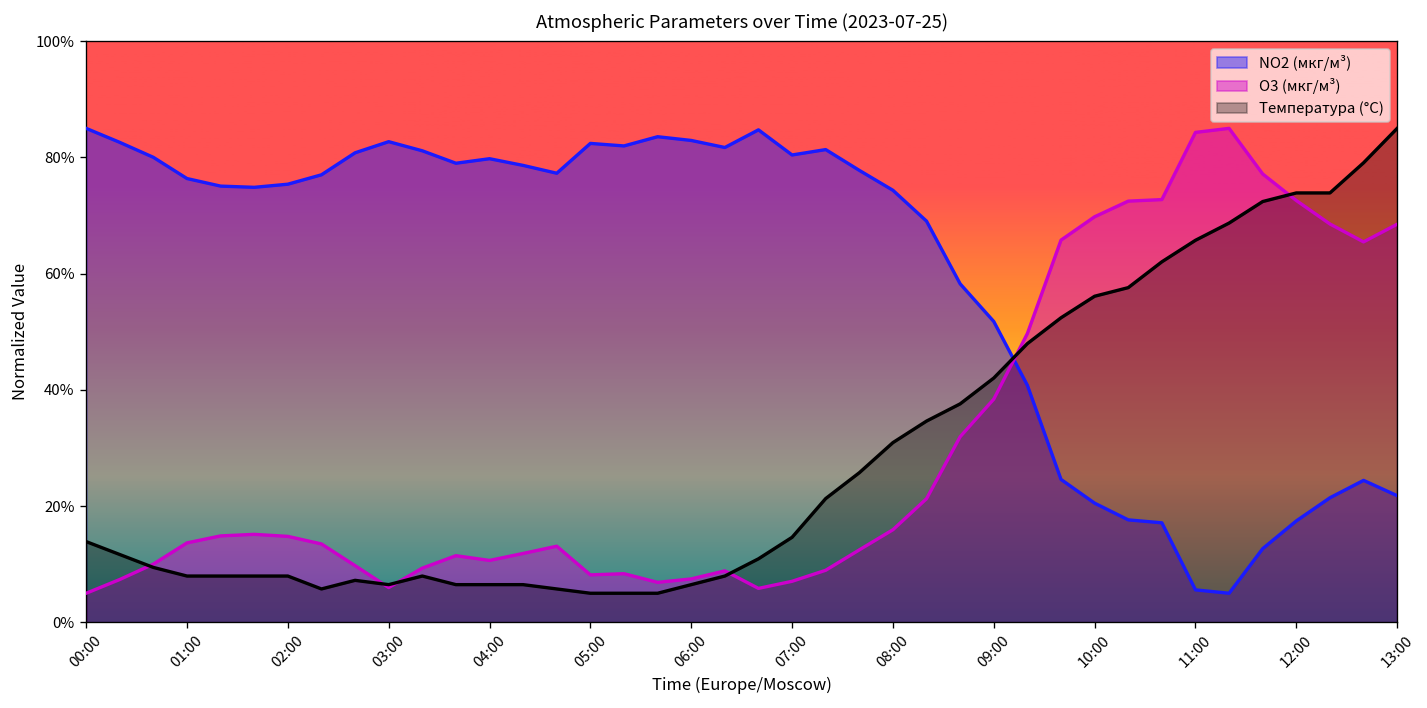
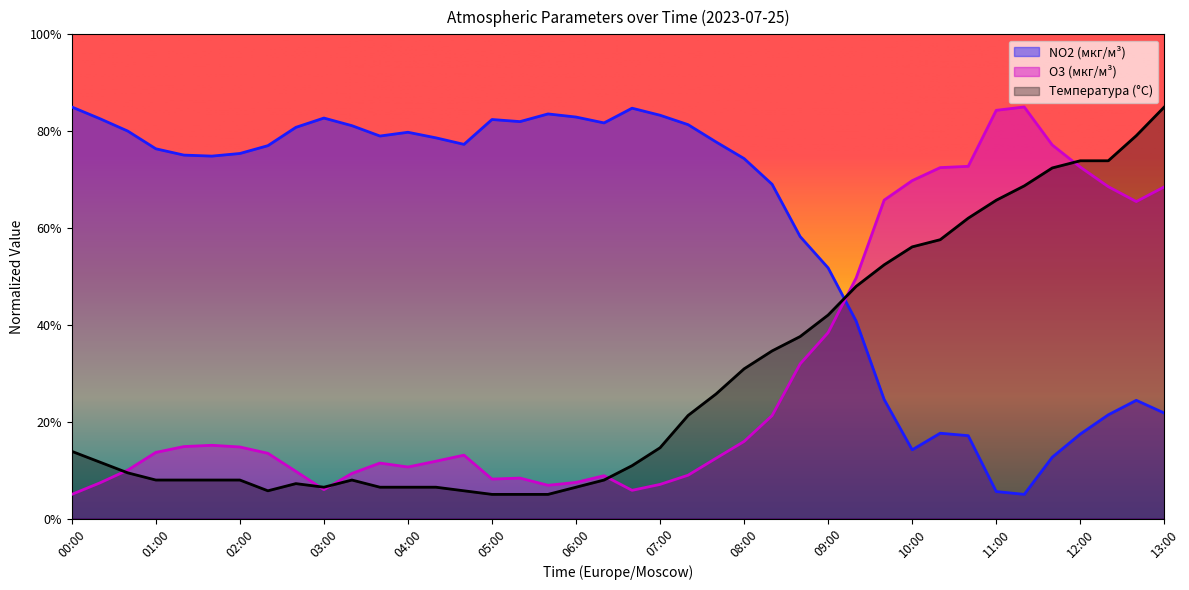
NO2 (мкг/м³), 07:00: 80% -> 83%
NO2 (мкг/м³), 10:00: 21% -> 14%
